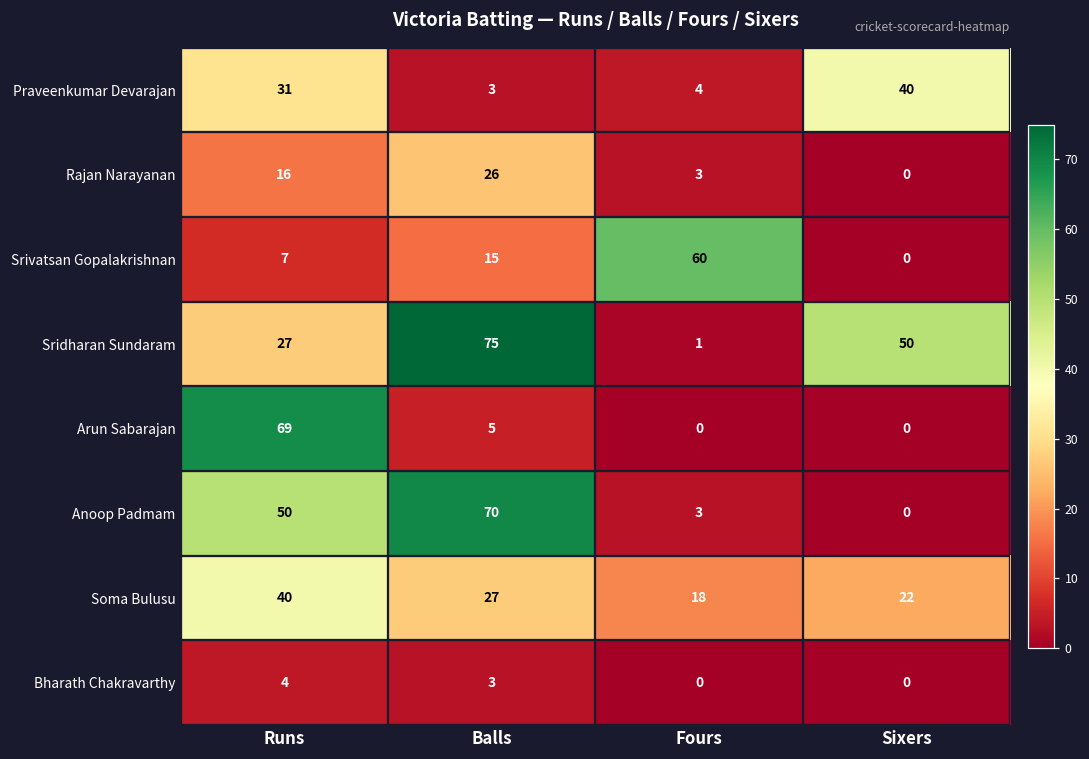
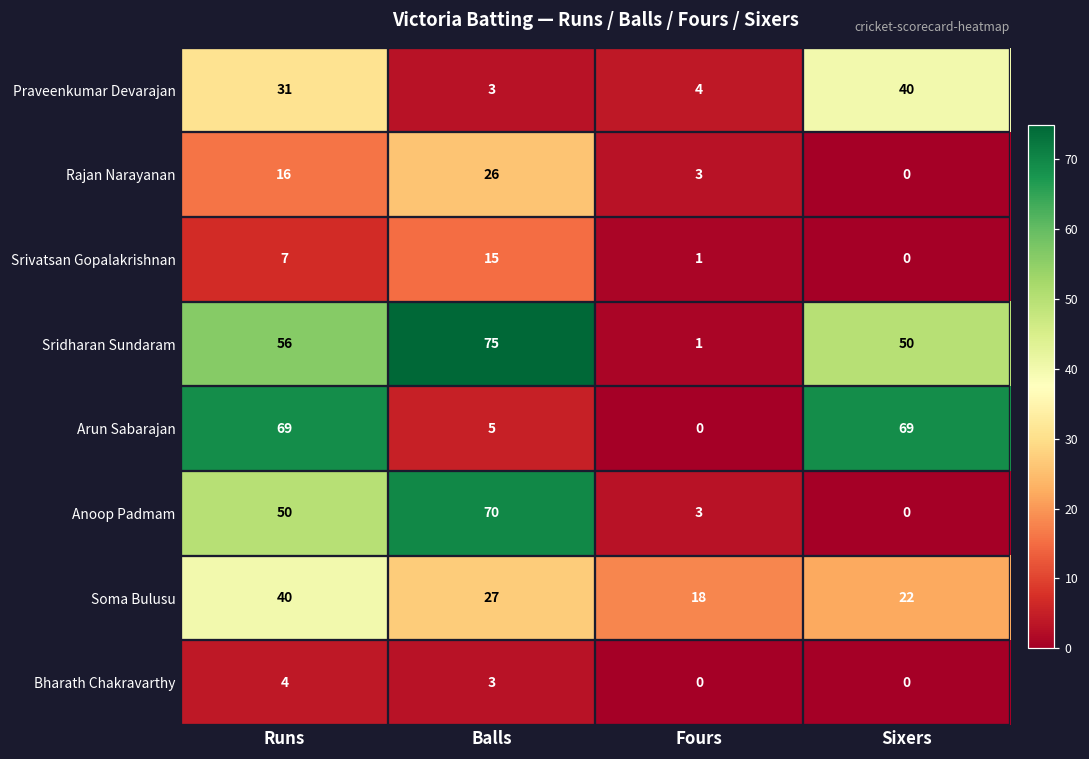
Srivatsan Gopalakrishnan, Fours: 60 -> 1
Sridharan Sundaram, Runs: 27 -> 56
Arun Sabarajan, Sixers: 0 -> 69
